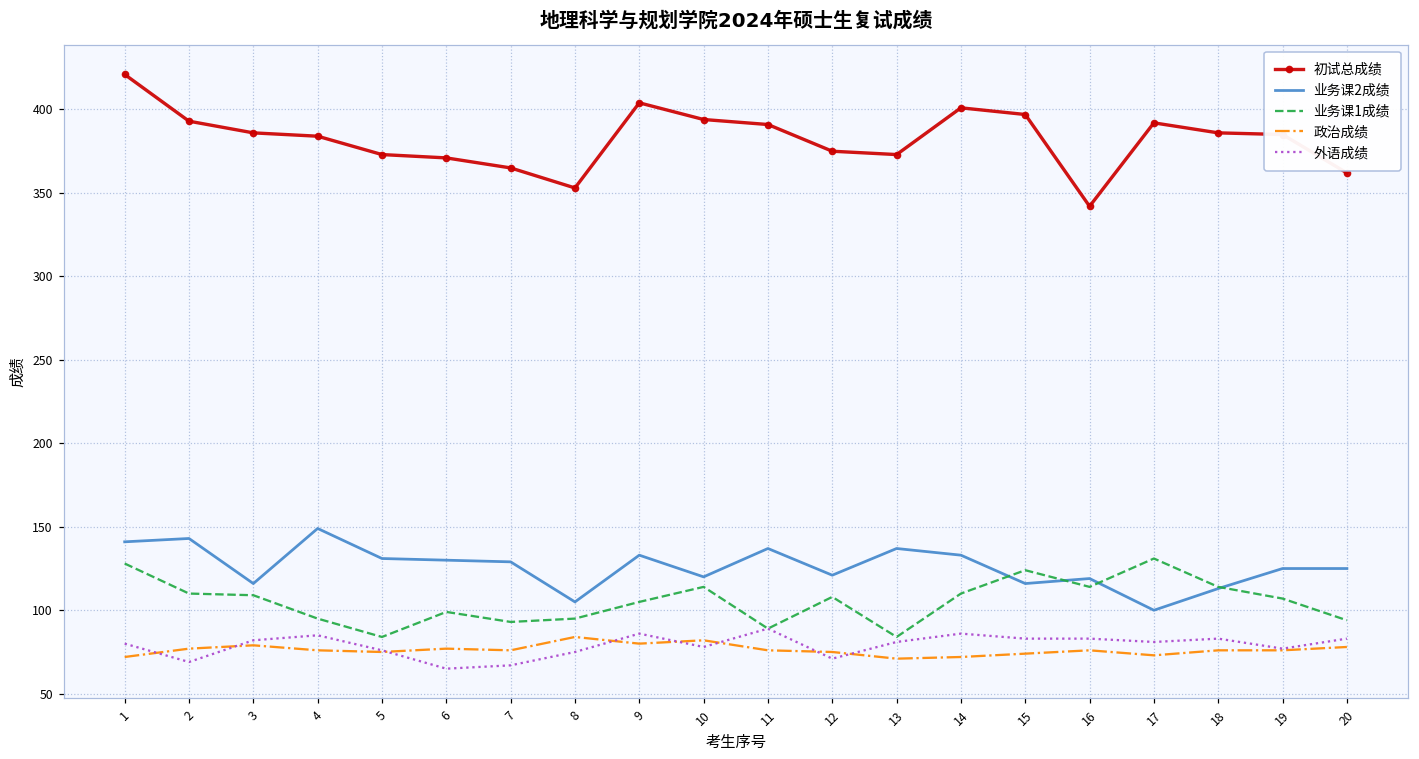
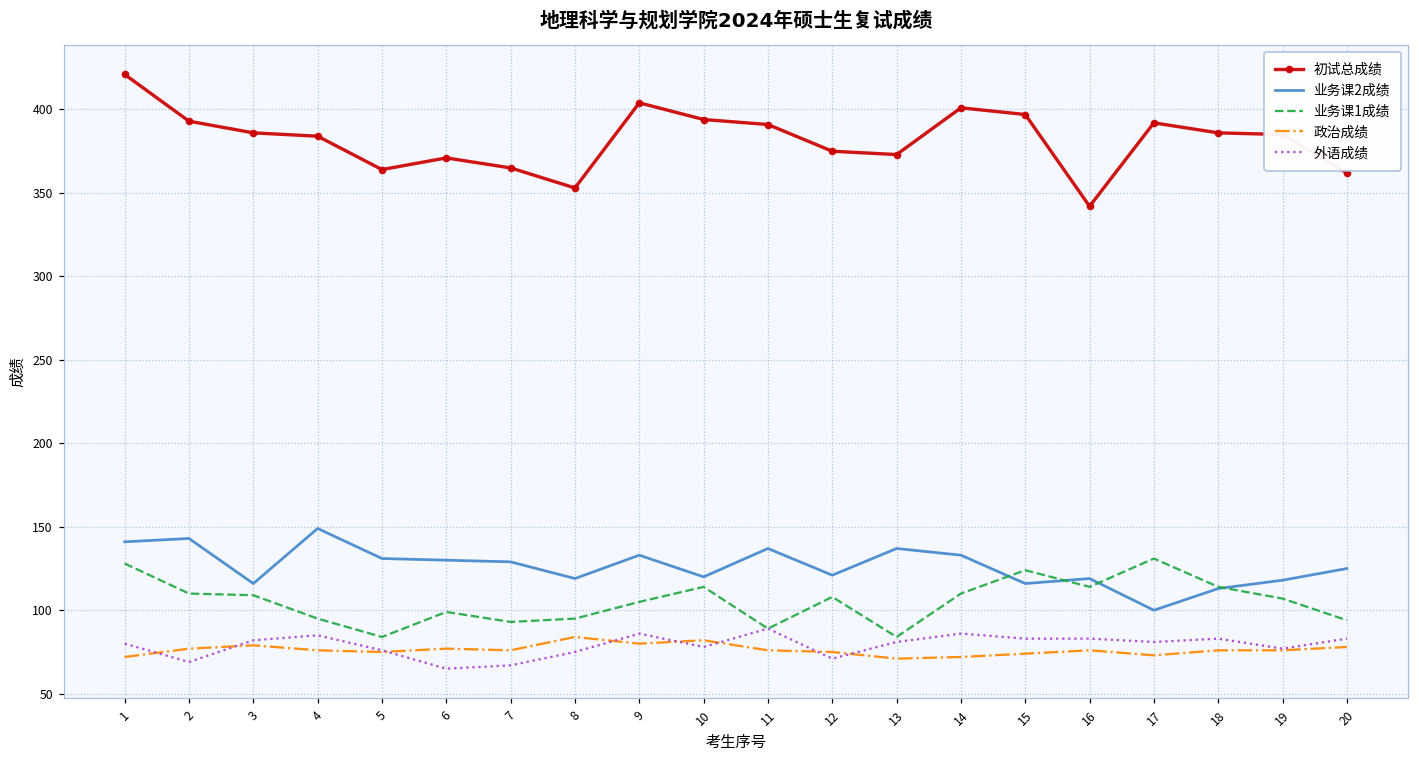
初试总成绩, 5: 373 -> 364
业务课2成绩, 8: 105 -> 119
业务课2成绩, 19: 125 -> 118
